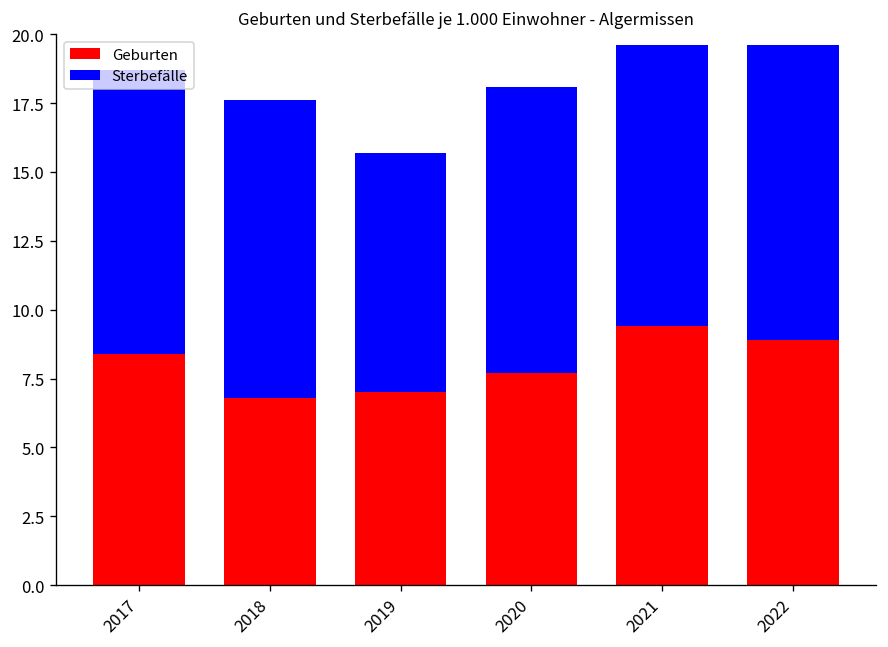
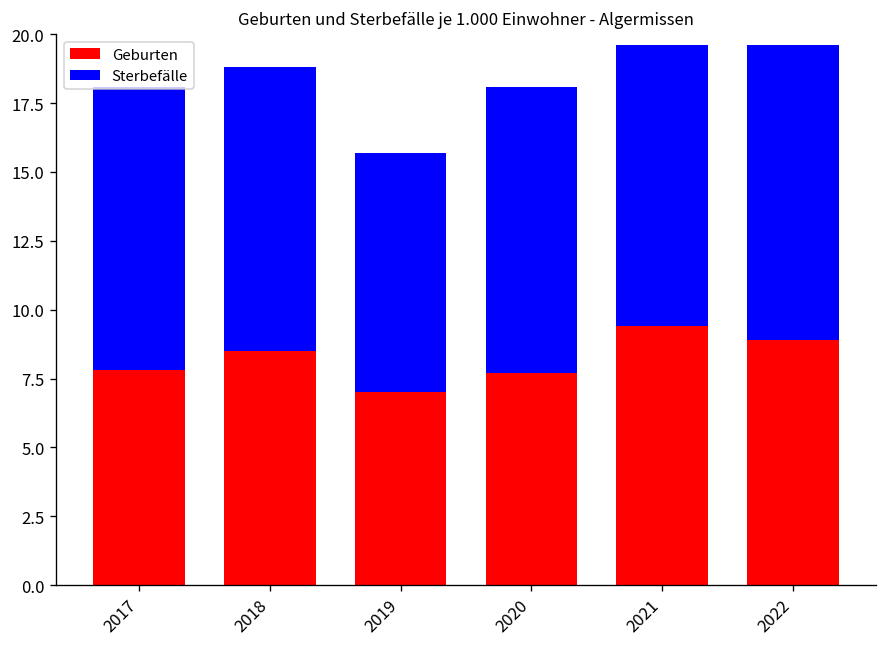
Geburten, 2017: 8.4 -> 7.8
Geburten, 2018: 6.8 -> 8.5
Sterbefälle, 2018: 10.8 -> 10.3
